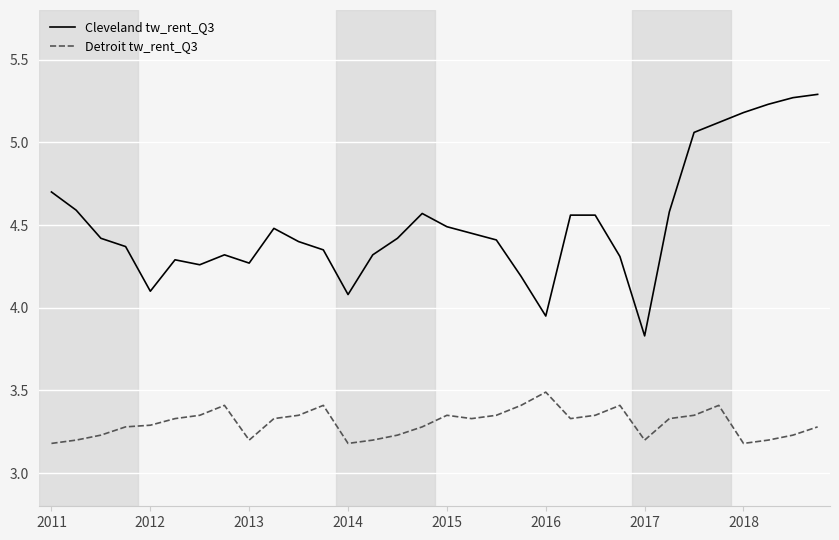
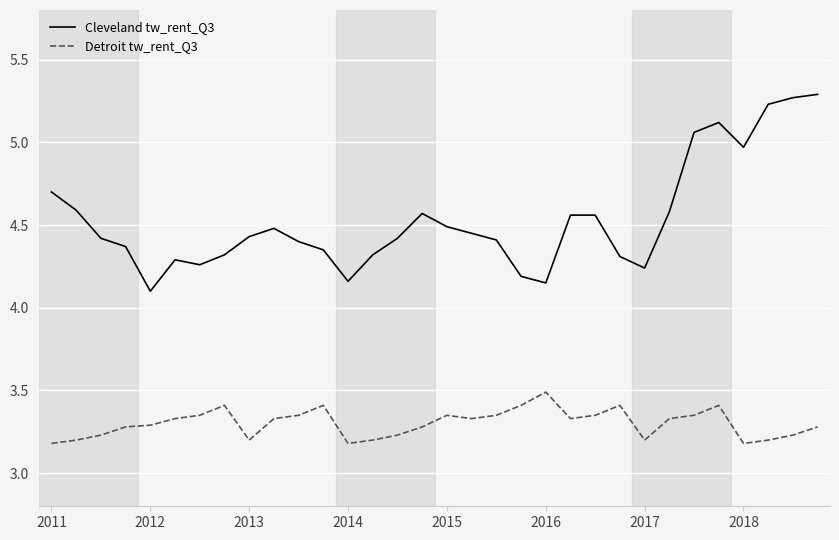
Cleveland tw_rent_Q3, 2013: 4.27 -> 4.43
Cleveland tw_rent_Q3, 2014: 4.08 -> 4.16
Cleveland tw_rent_Q3, 2016: 3.95 -> 4.15
Cleveland tw_rent_Q3, 2017: 3.83 -> 4.24
Cleveland tw_rent_Q3, 2018: 5.18 -> 4.97
